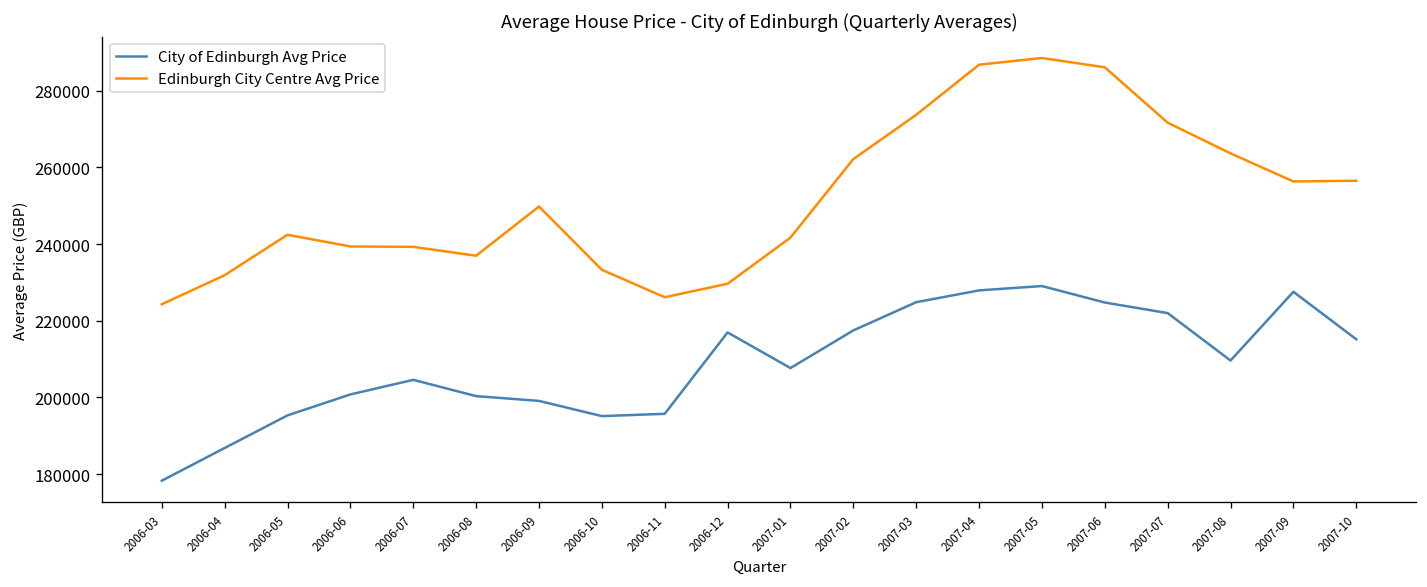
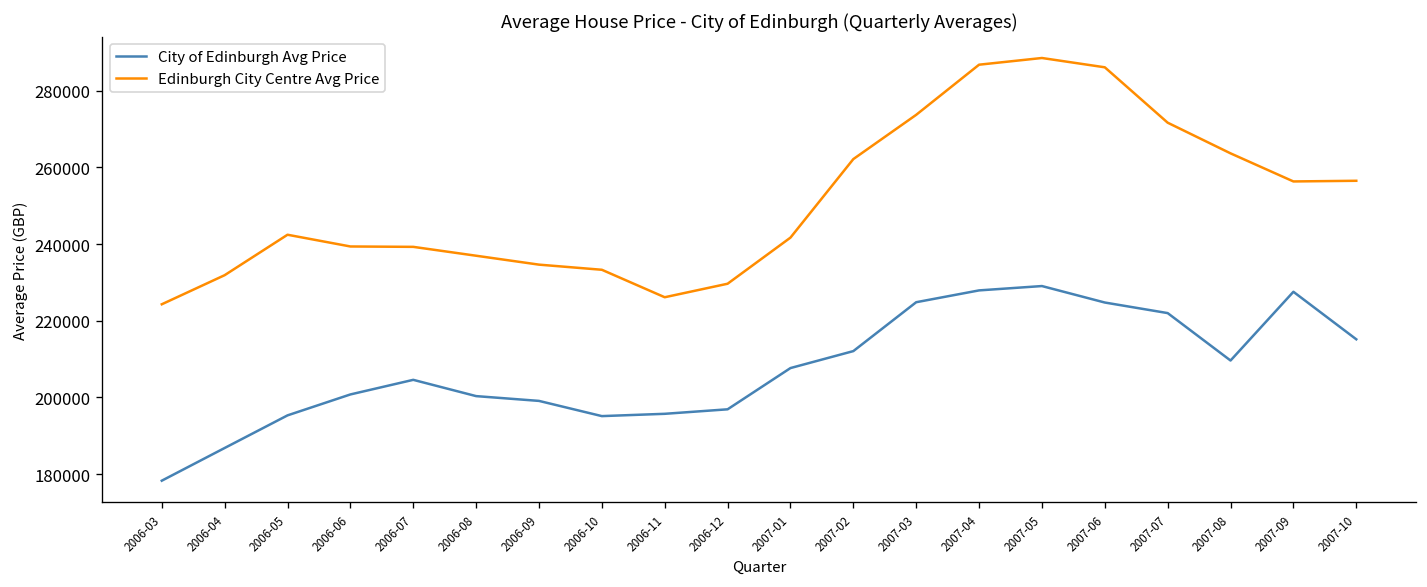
Edinburgh City Centre Avg Price, 2006-09: 250000 -> 235000
City of Edinburgh Avg Price, 2006-12: 217000 -> 197000
City of Edinburgh Avg Price, 2007-02: 217000 -> 212000
